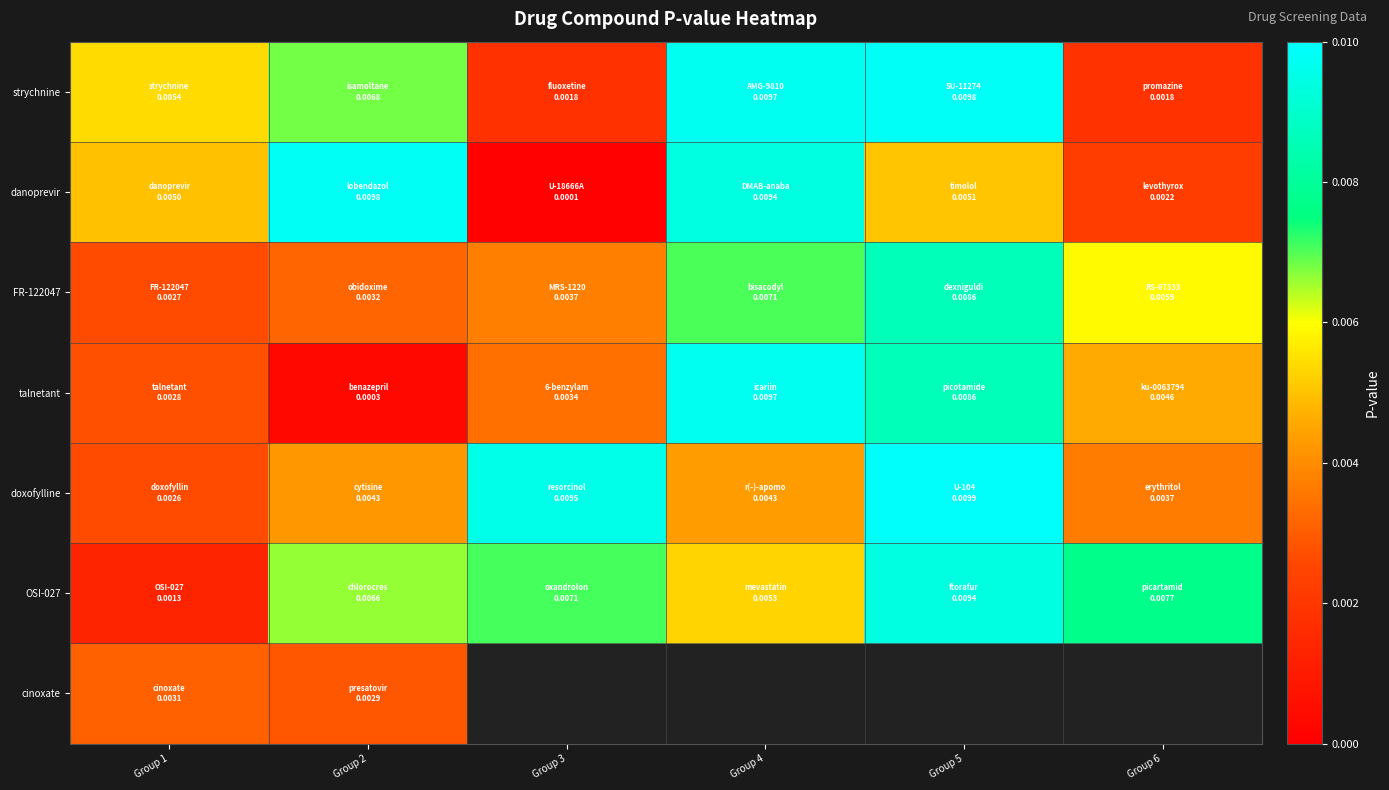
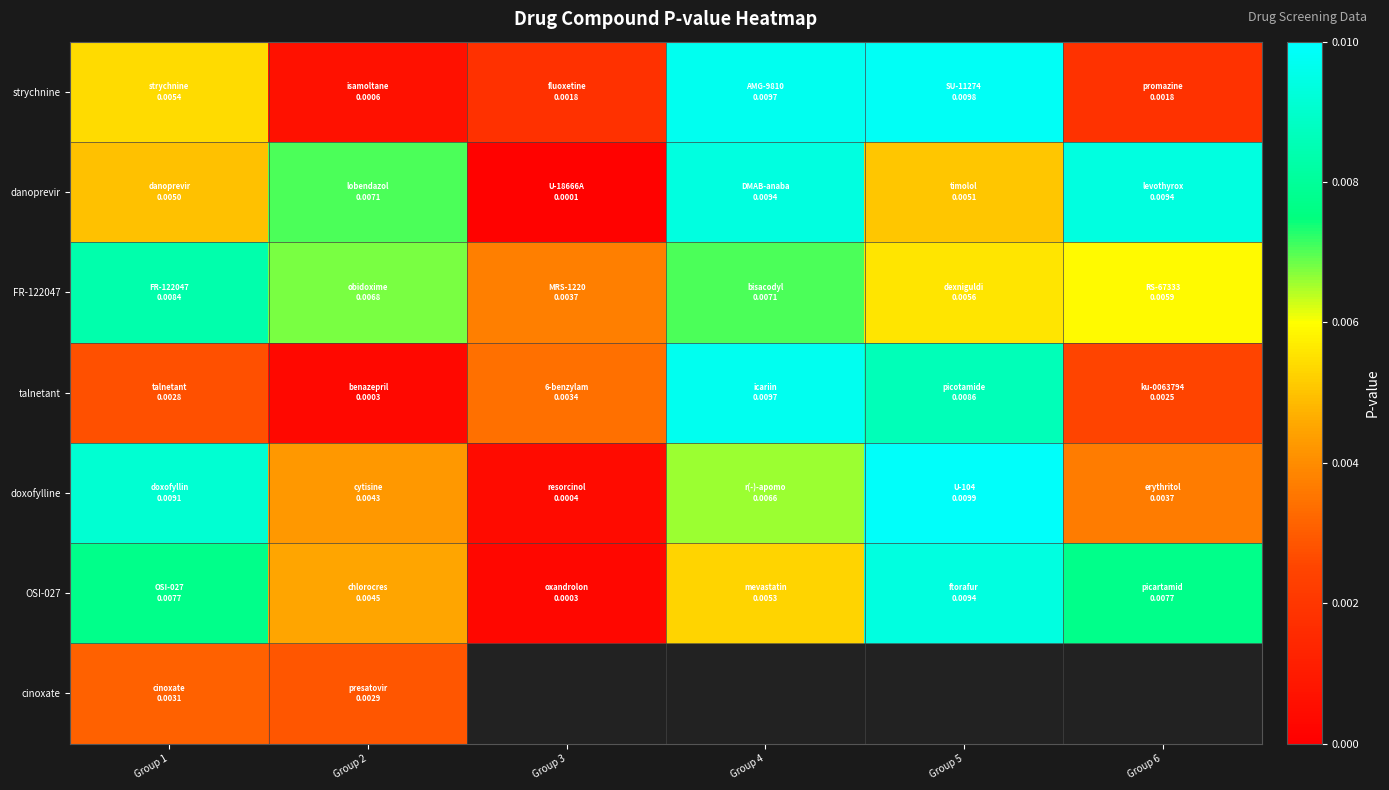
strychnine, Group 2: 0.0068 -> 0.0006
danoprevir, Group 2: 0.0098 -> 0.0071
danoprevir, Group 6: 0.0022 -> 0.0094
FR-122047, Group 1: 0.0027 -> 0.0084
FR-122047, Group 2: 0.0032 -> 0.0068
FR-122047, Group 5: 0.0086 -> 0.0056
talnetant, Group 6: 0.0046 -> 0.0025
doxofylline, Group 1: 0.0026 -> 0.0091
doxofylline, Group 3: 0.0095 -> 0.0004
doxofylline, Group 4: 0.0043 -> 0.0066
OSI-027, Group 1: 0.0013 -> 0.0077
OSI-027, Group 2: 0.0066 -> 0.0045
OSI-027, Group 3: 0.0071 -> 0.0003
